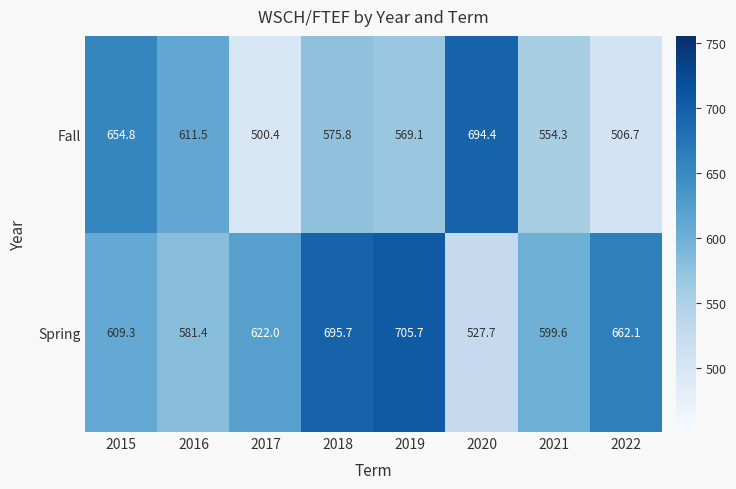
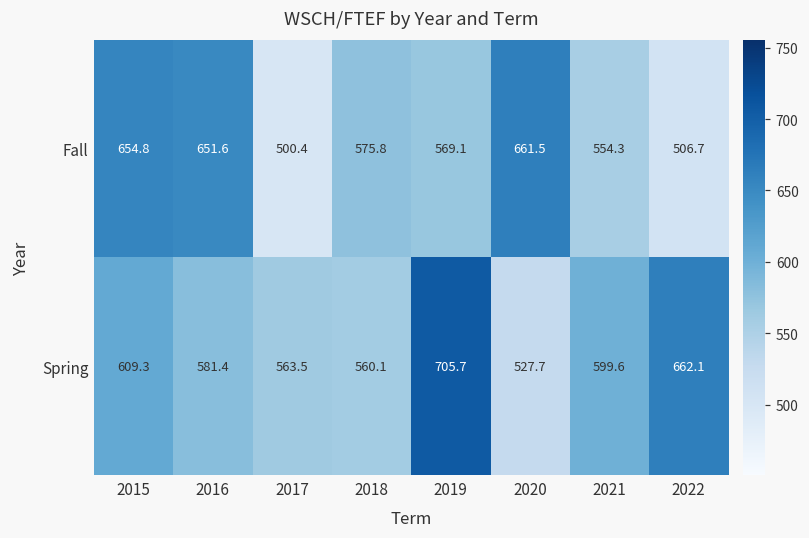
Fall, 2016: 611.5 -> 651.6
Fall, 2020: 694.4 -> 661.5
Spring, 2017: 622.0 -> 563.5
Spring, 2018: 695.7 -> 560.1
